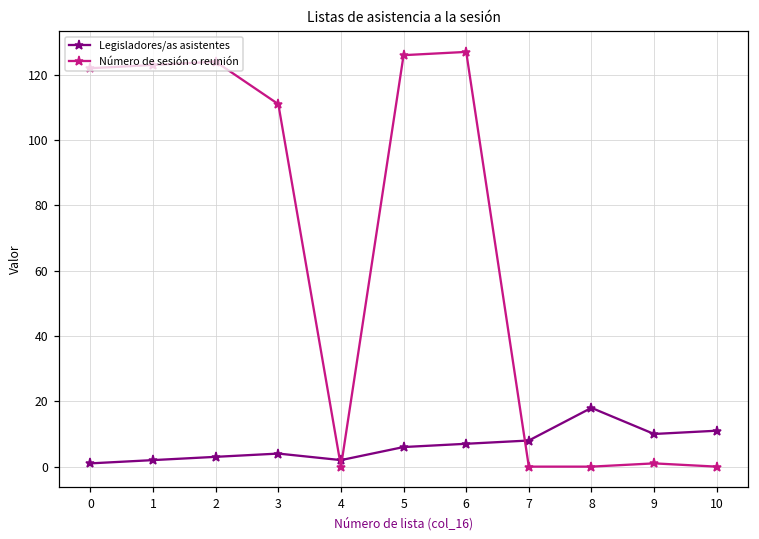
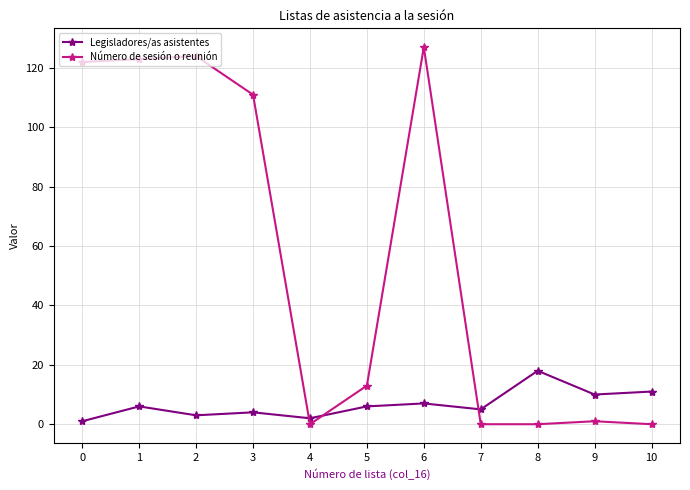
Legisladores/as asistentes, 1: 2 -> 6
Número de sesión o reunión, 5: 126 -> 13
Legisladores/as asistentes, 7: 8 -> 5
